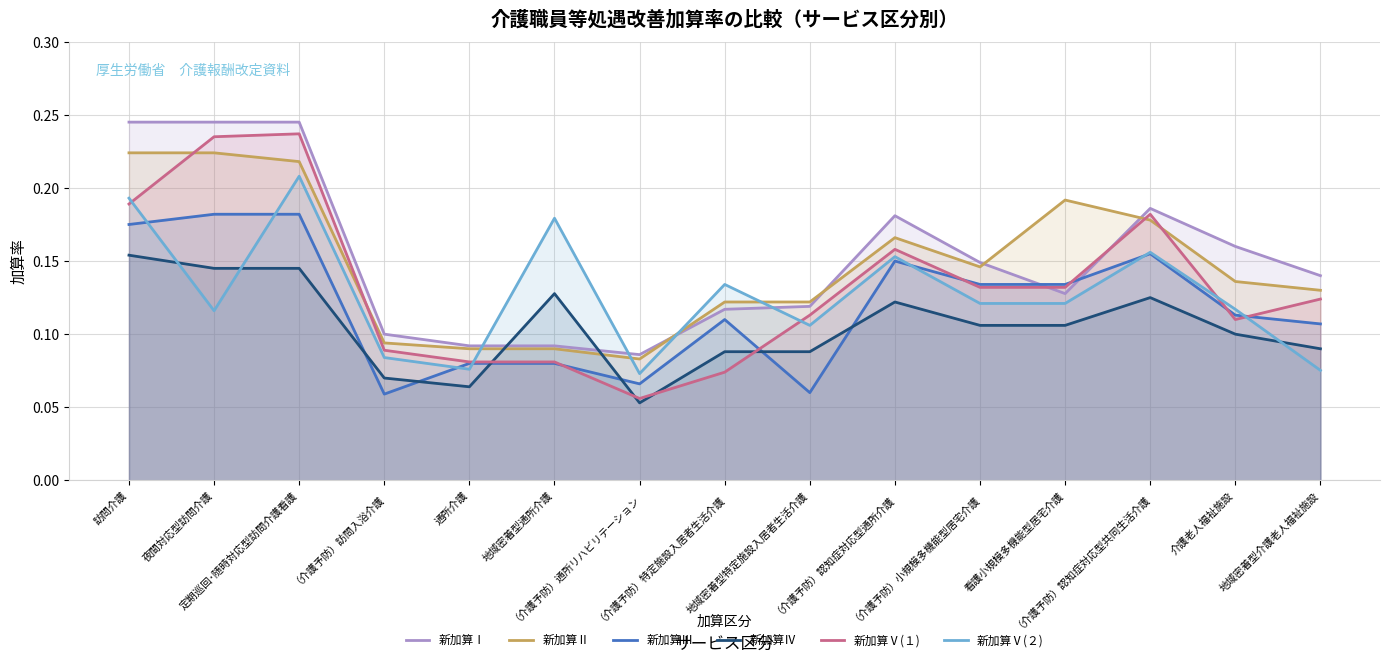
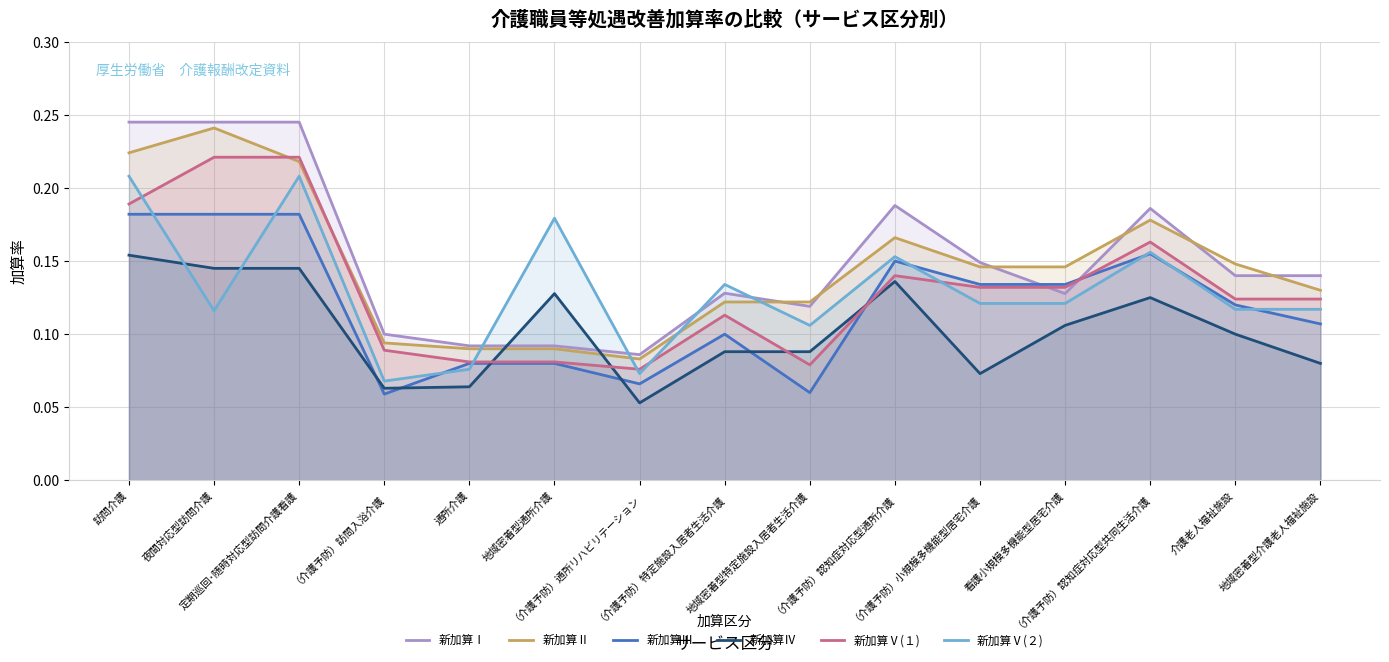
新加算Ⅲ, 訪問介護: 0.175 -> 0.182
新加算Ⅴ(２), 訪問介護: 0.193 -> 0.208
新加算Ⅱ, 夜間対応型訪問介護: 0.224 -> 0.241
新加算Ⅴ(１), 夜間対応型訪問介護: 0.235 -> 0.221
新加算Ⅴ(１), 定期巡回･随時対応型訪問介護看護: 0.237 -> 0.221
新加算Ⅳ, （介護予防）訪問入浴介護: 0.070 -> 0.063
新加算Ⅴ(２), （介護予防）訪問入浴介護: 0.084 -> 0.068
新加算Ⅴ(１), （介護予防）通所リハビリテーション: 0.056 -> 0.076
新加算Ⅰ, （介護予防）特定施設入居者生活介護: 0.117 -> 0.128
新加算Ⅲ, （介護予防）特定施設入居者生活介護: 0.11 -> 0.10
新加算Ⅴ(１), （介護予防）特定施設入居者生活介護: 0.074 -> 0.113
新加算Ⅴ(１), 地域密着型特定施設入居者生活介護: 0.113 -> 0.079
新加算Ⅰ, （介護予防）認知症対応型通所介護: 0.181 -> 0.188
新加算Ⅳ, （介護予防）認知症対応型通所介護: 0.122 -> 0.136
新加算Ⅴ(１), （介護予防）認知症対応型通所介護: 0.158 -> 0.140
新加算Ⅳ, （介護予防）小規模多機能型居宅介護: 0.106 -> 0.073
新加算Ⅱ, 看護小規模多機能型居宅介護: 0.192 -> 0.146
新加算Ⅴ(１), （介護予防）認知症対応型共同生活介護: 0.182 -> 0.163
新加算Ⅰ, 介護老人福祉施設: 0.16 -> 0.14
新加算Ⅱ, 介護老人福祉施設: 0.136 -> 0.148
新加算Ⅲ, 介護老人福祉施設: 0.113 -> 0.120
新加算Ⅴ(１), 介護老人福祉施設: 0.110 -> 0.124
新加算Ⅳ, 地域密着型介護老人福祉施設: 0.09 -> 0.08
新加算Ⅴ(２), 地域密着型介護老人福祉施設: 0.075 -> 0.117
